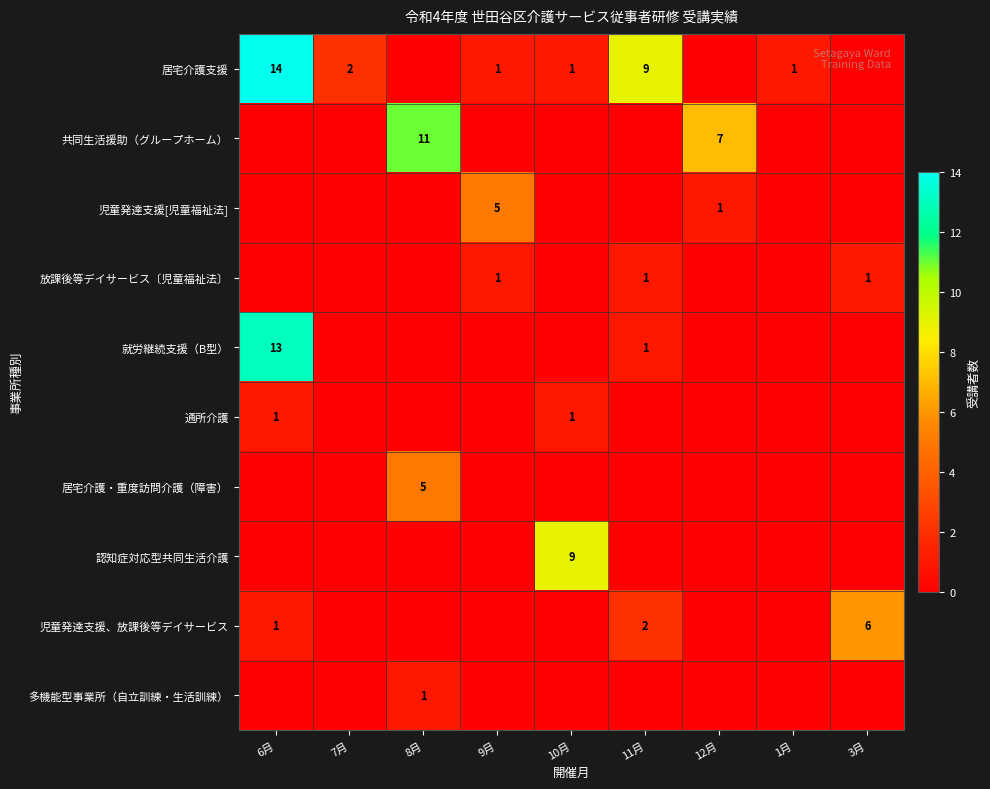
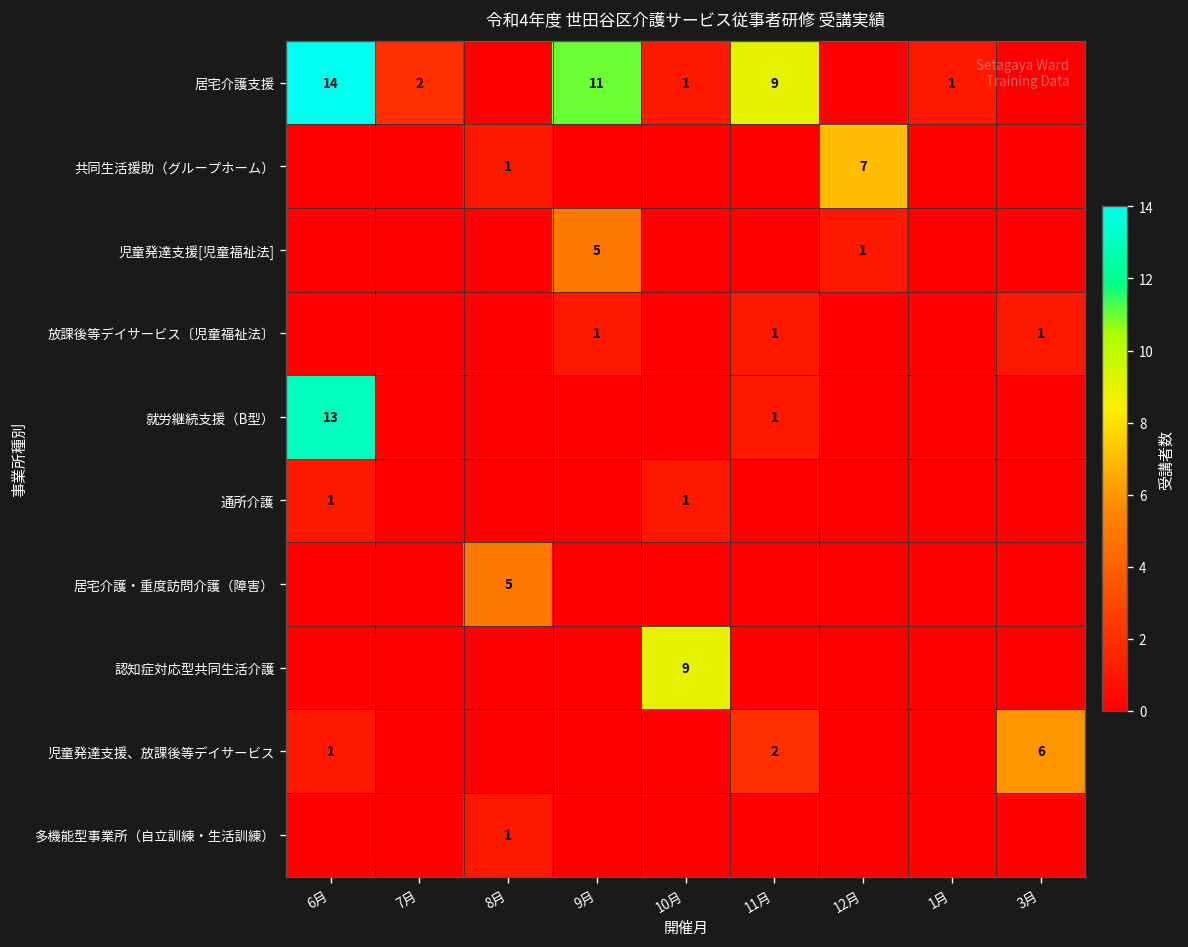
居宅介護支援, 9月: 1 -> 11
共同生活援助（グループホーム）, 8月: 11 -> 1
